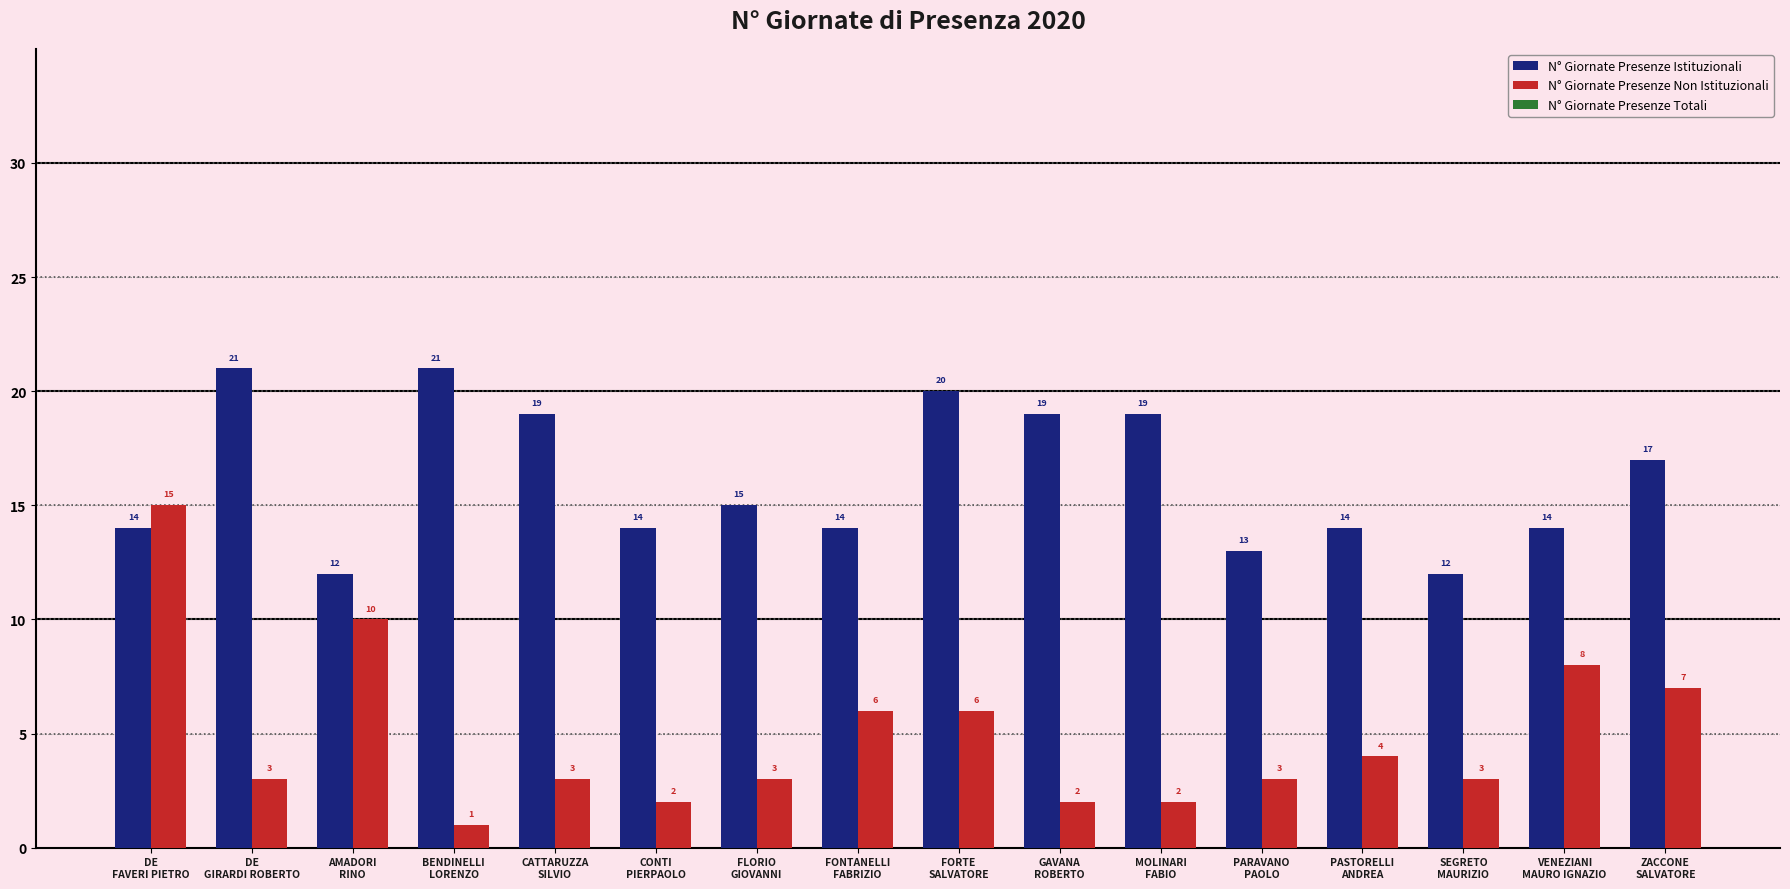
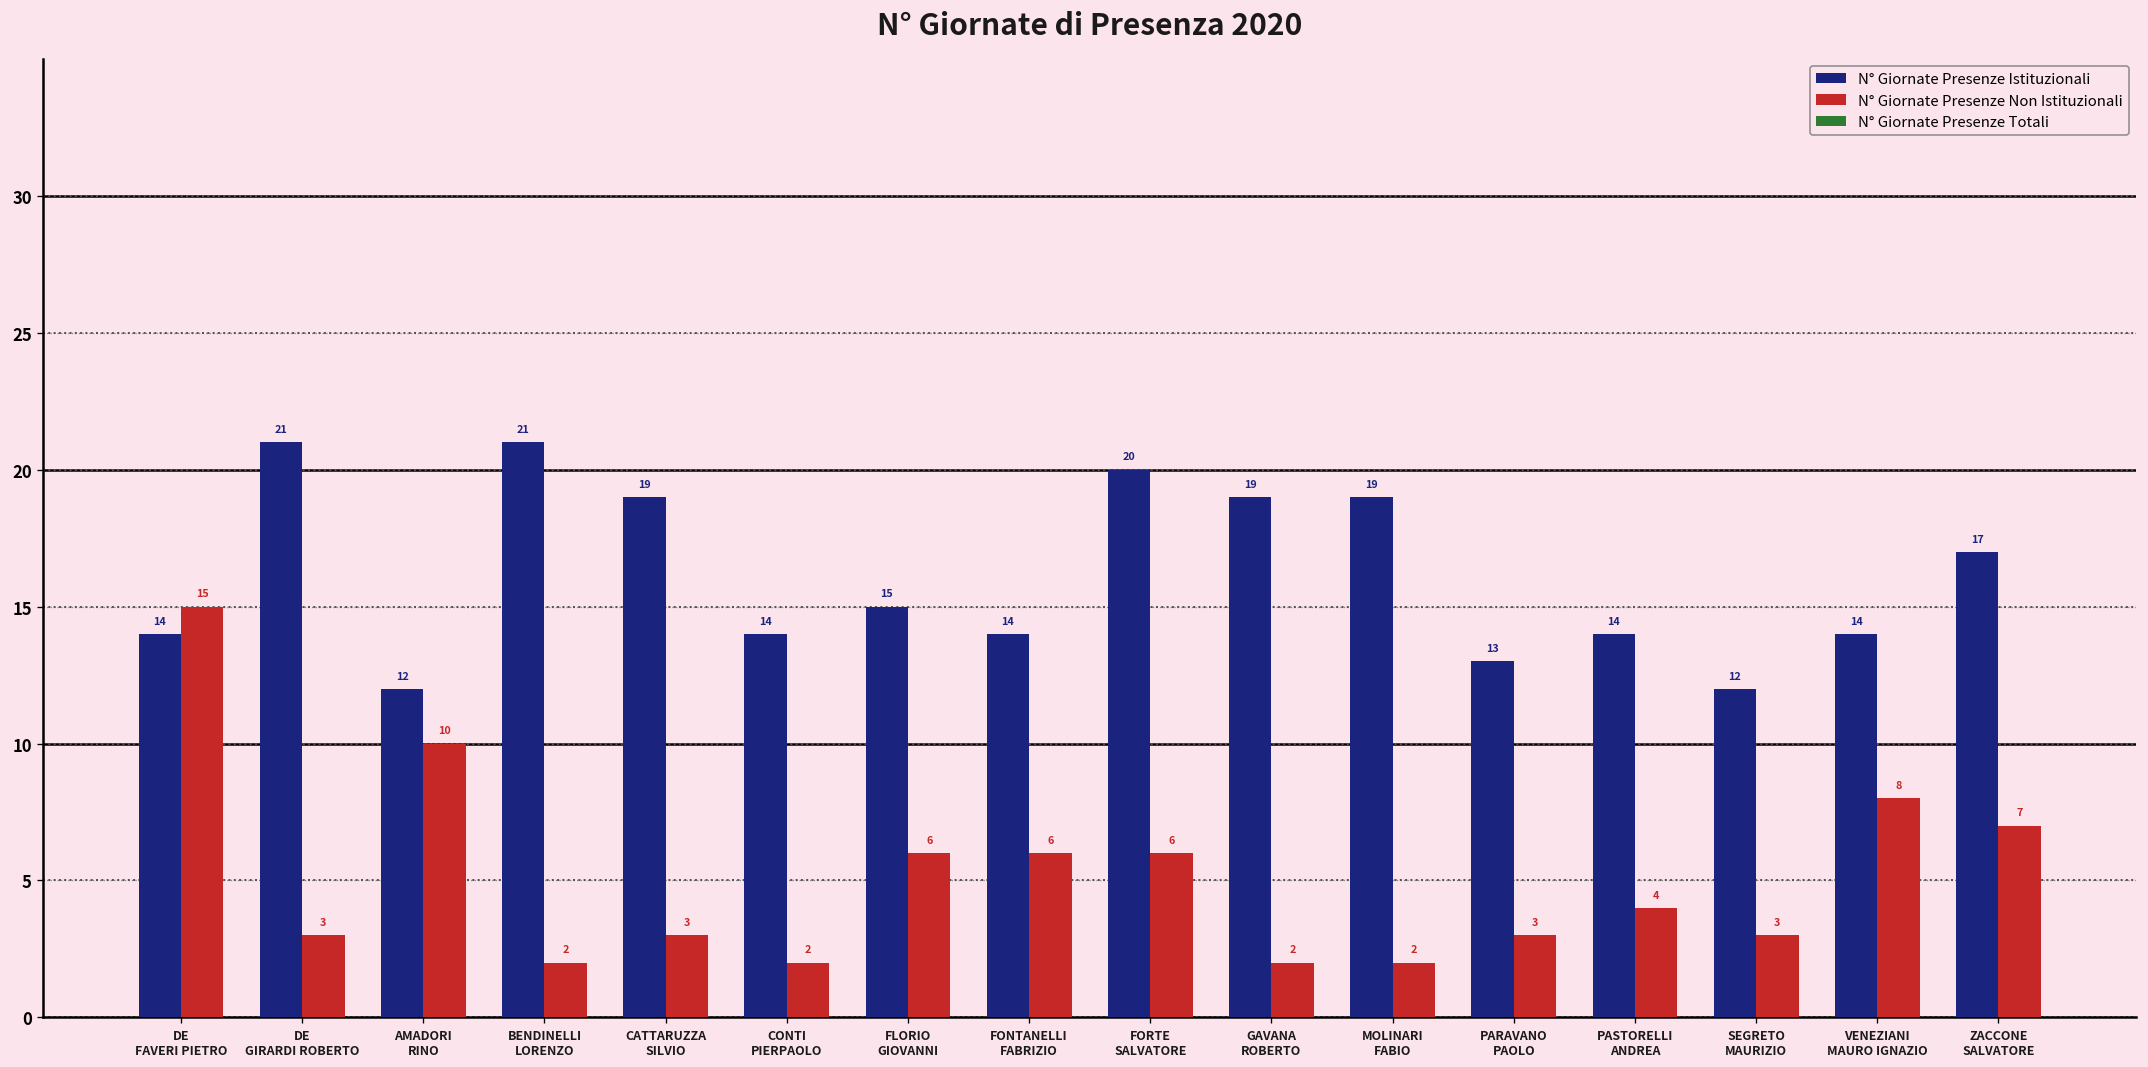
N° Giornate Presenze Non Istituzionali, BENDINELLI LORENZO: 1 -> 2
N° Giornate Presenze Non Istituzionali, FLORIO GIOVANNI: 3 -> 6
